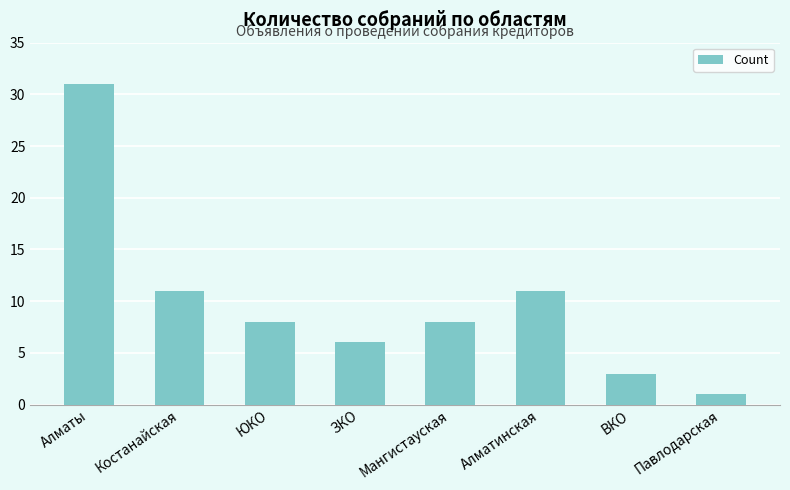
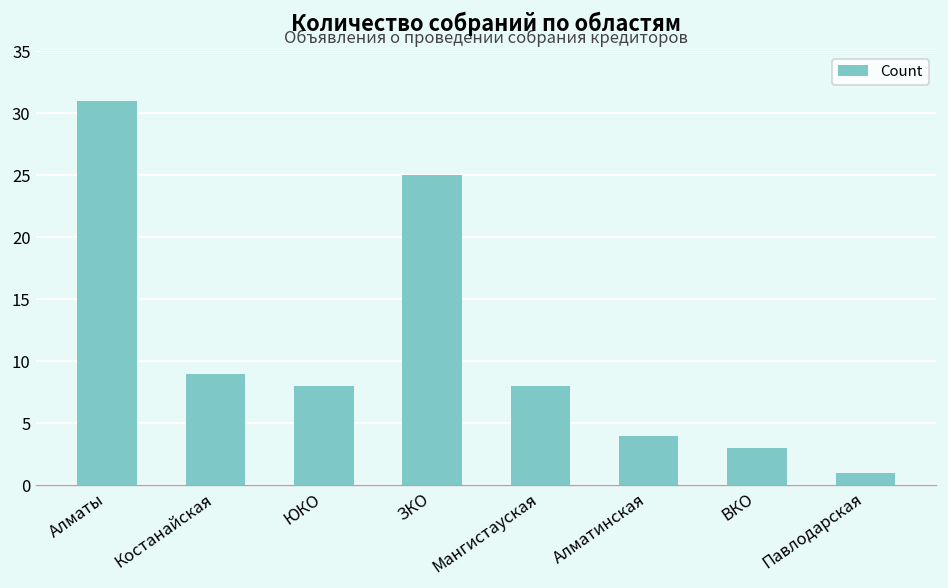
Костанайская: 11 -> 9
ЗКО: 6 -> 25
Алматинская: 11 -> 4
